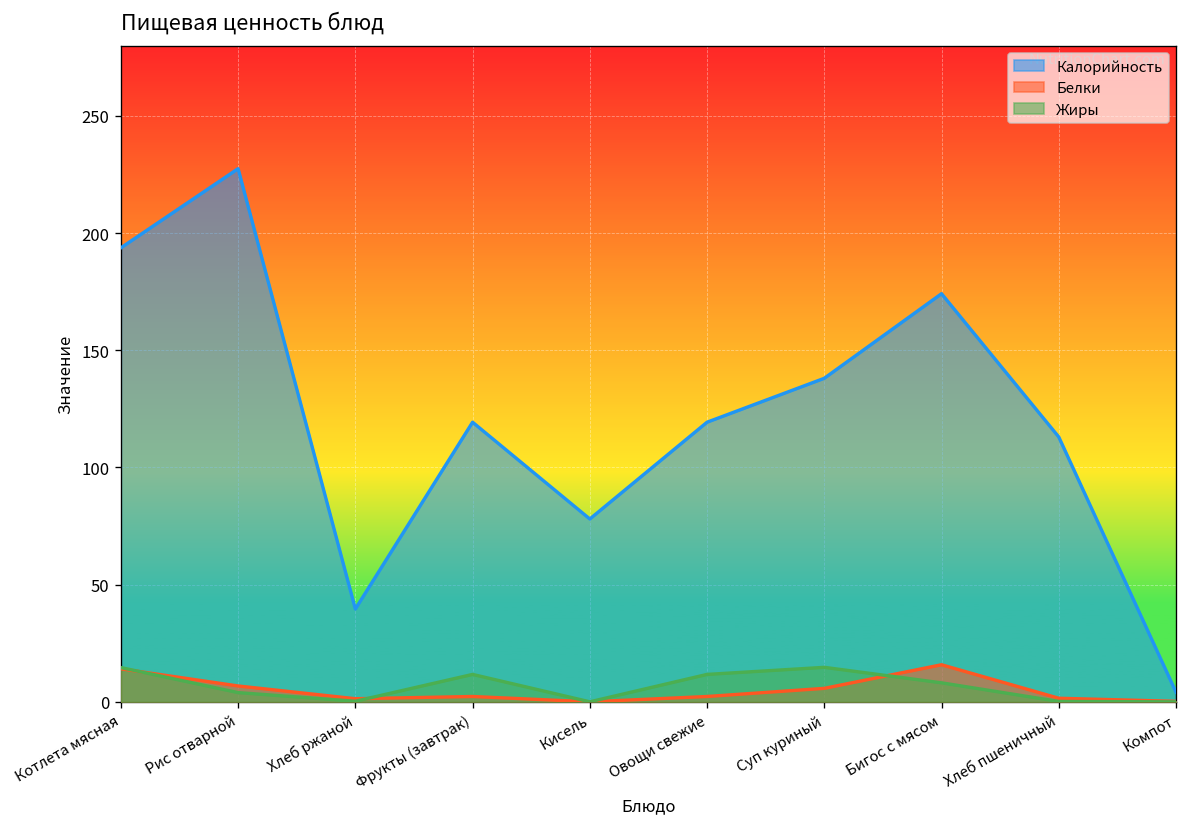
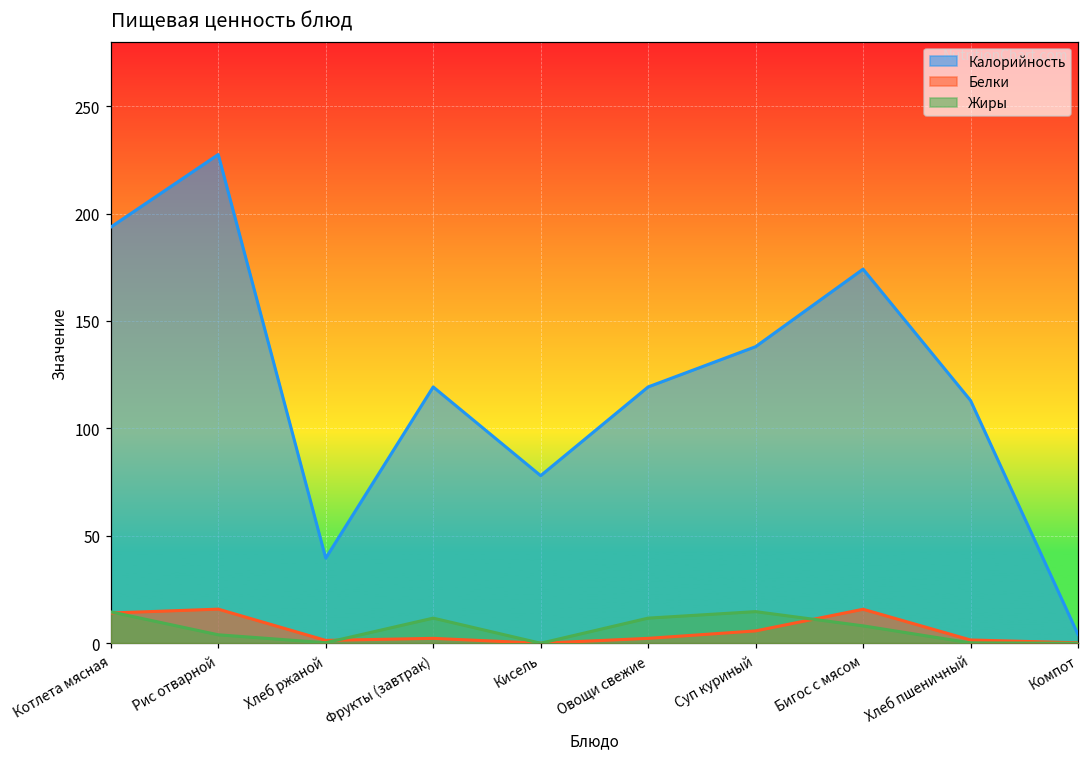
Белки, Рис отварной: 7 -> 16
